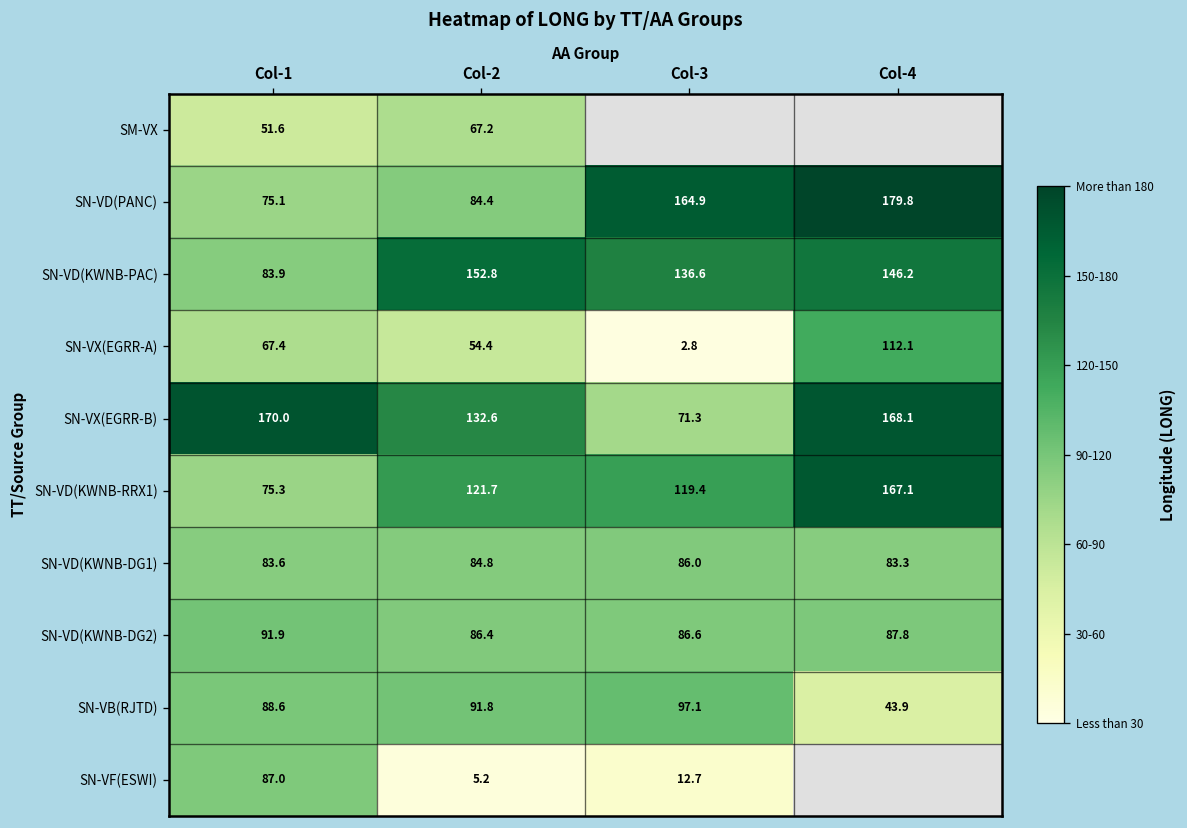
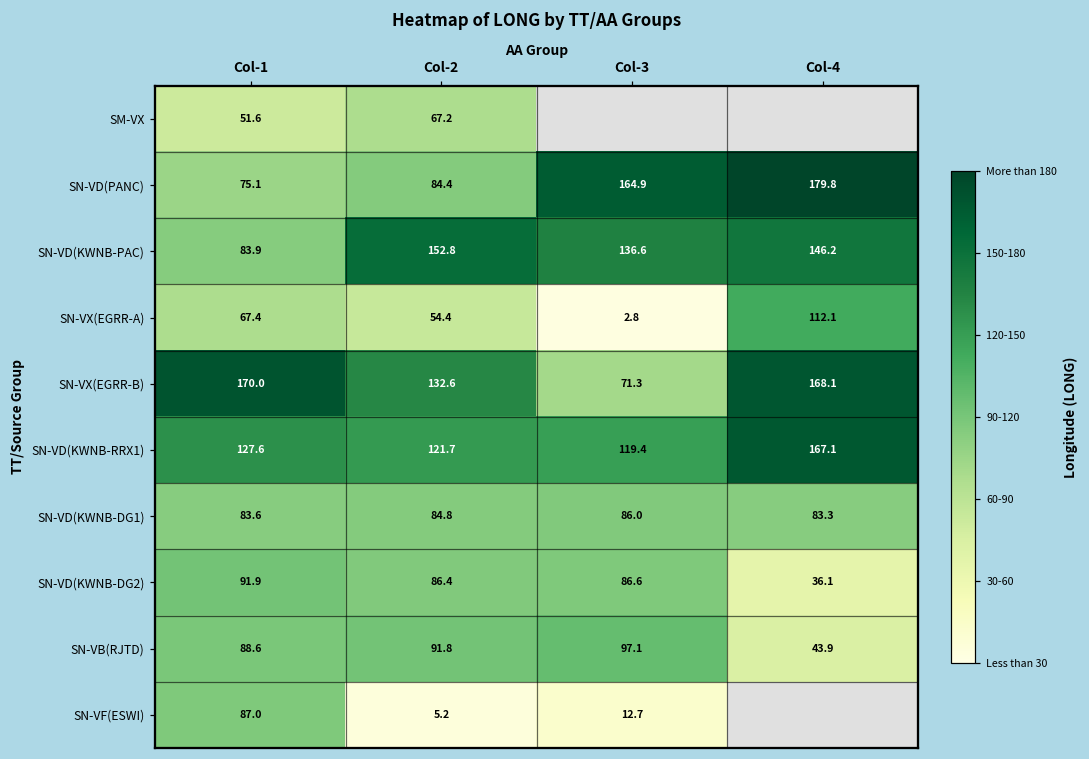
SN-VD(KWNB-RRX1), Col-1: 75.3 -> 127.6
SN-VD(KWNB-DG2), Col-4: 87.8 -> 36.1
